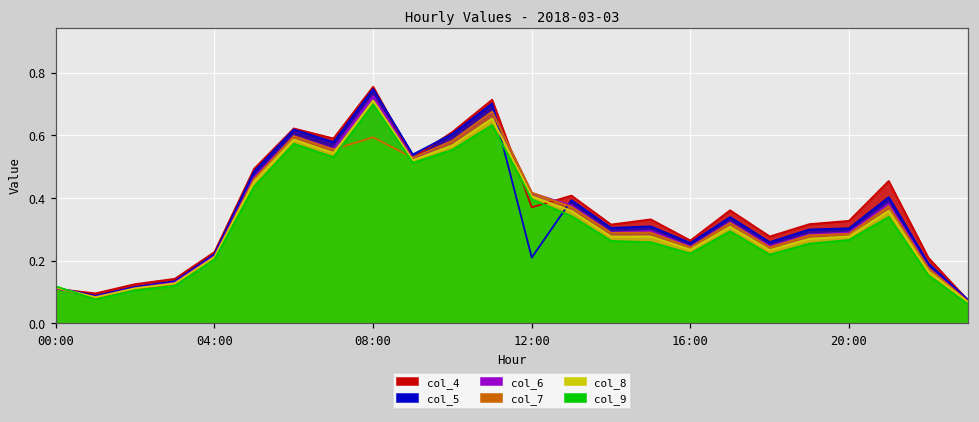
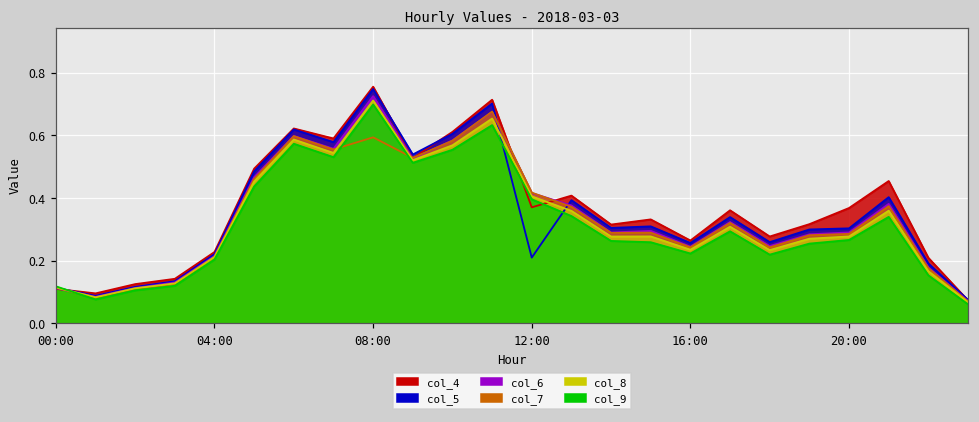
col_4, 20:00: 0.33 -> 0.37
